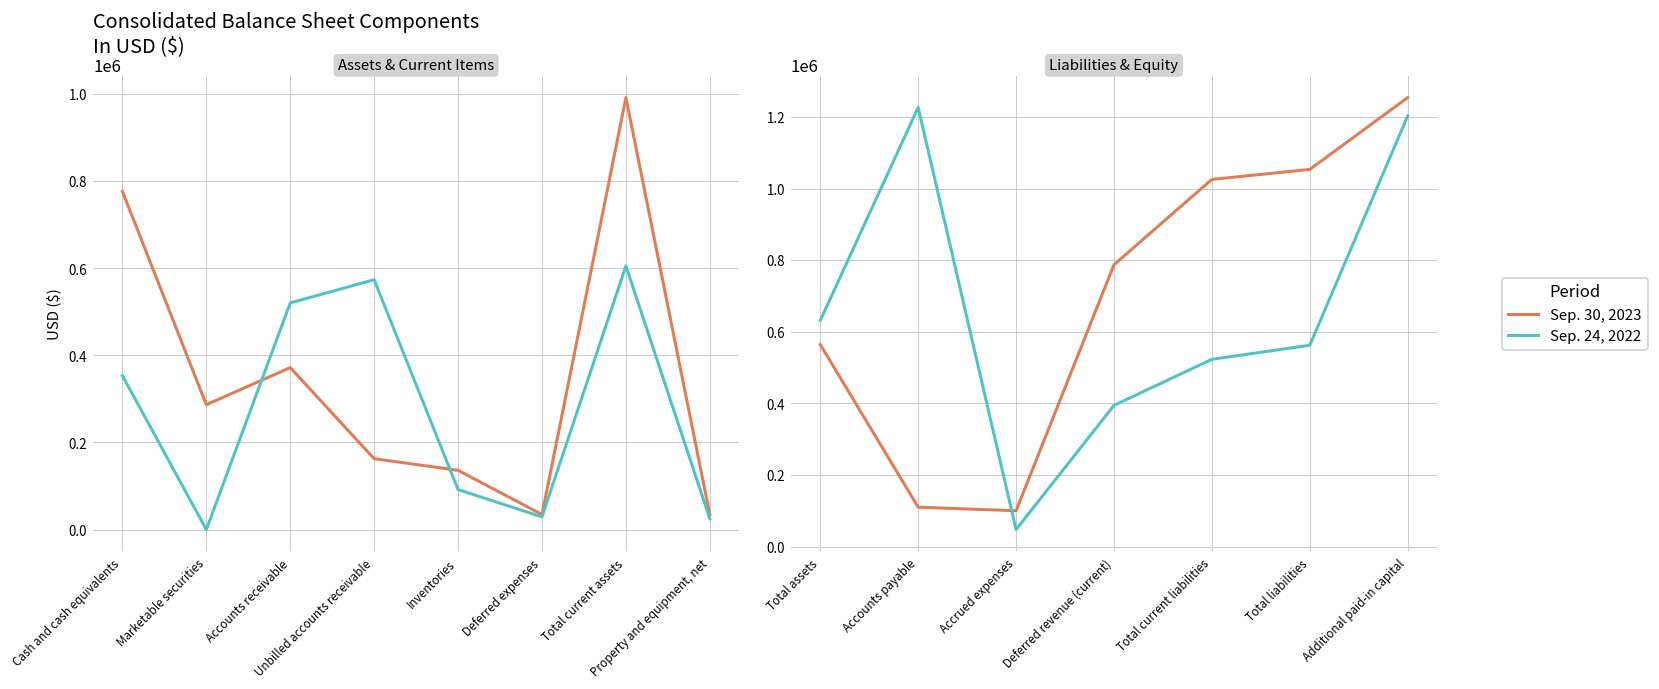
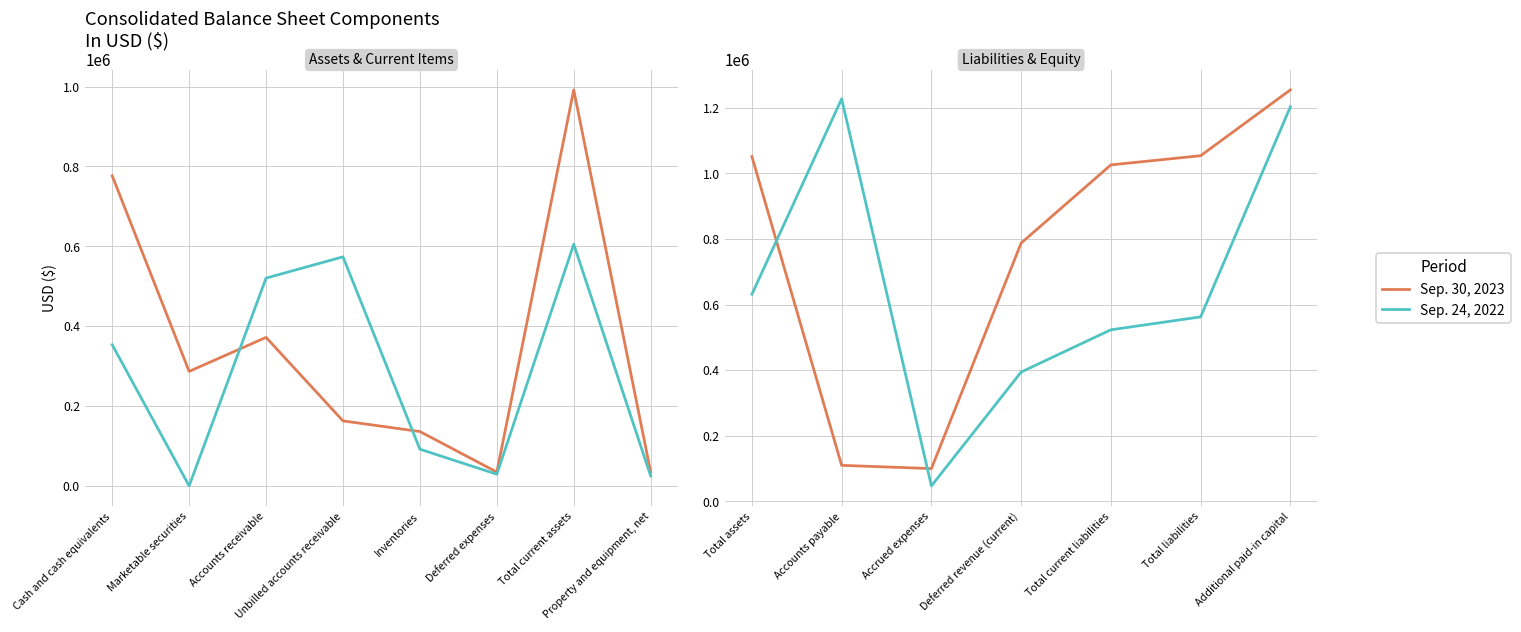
Liabilities & Equity, Sep. 30, 2023, Total assets: 560000 -> 1050000
